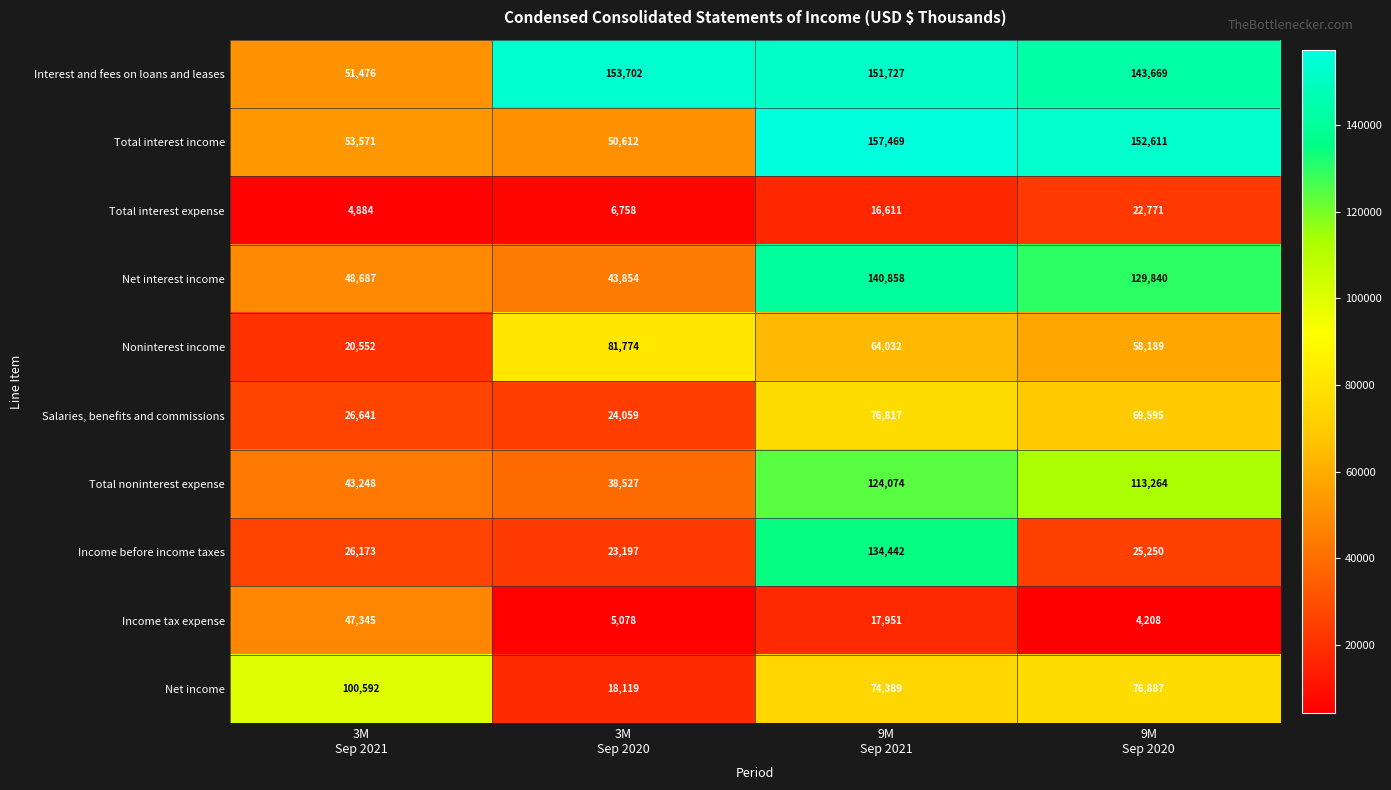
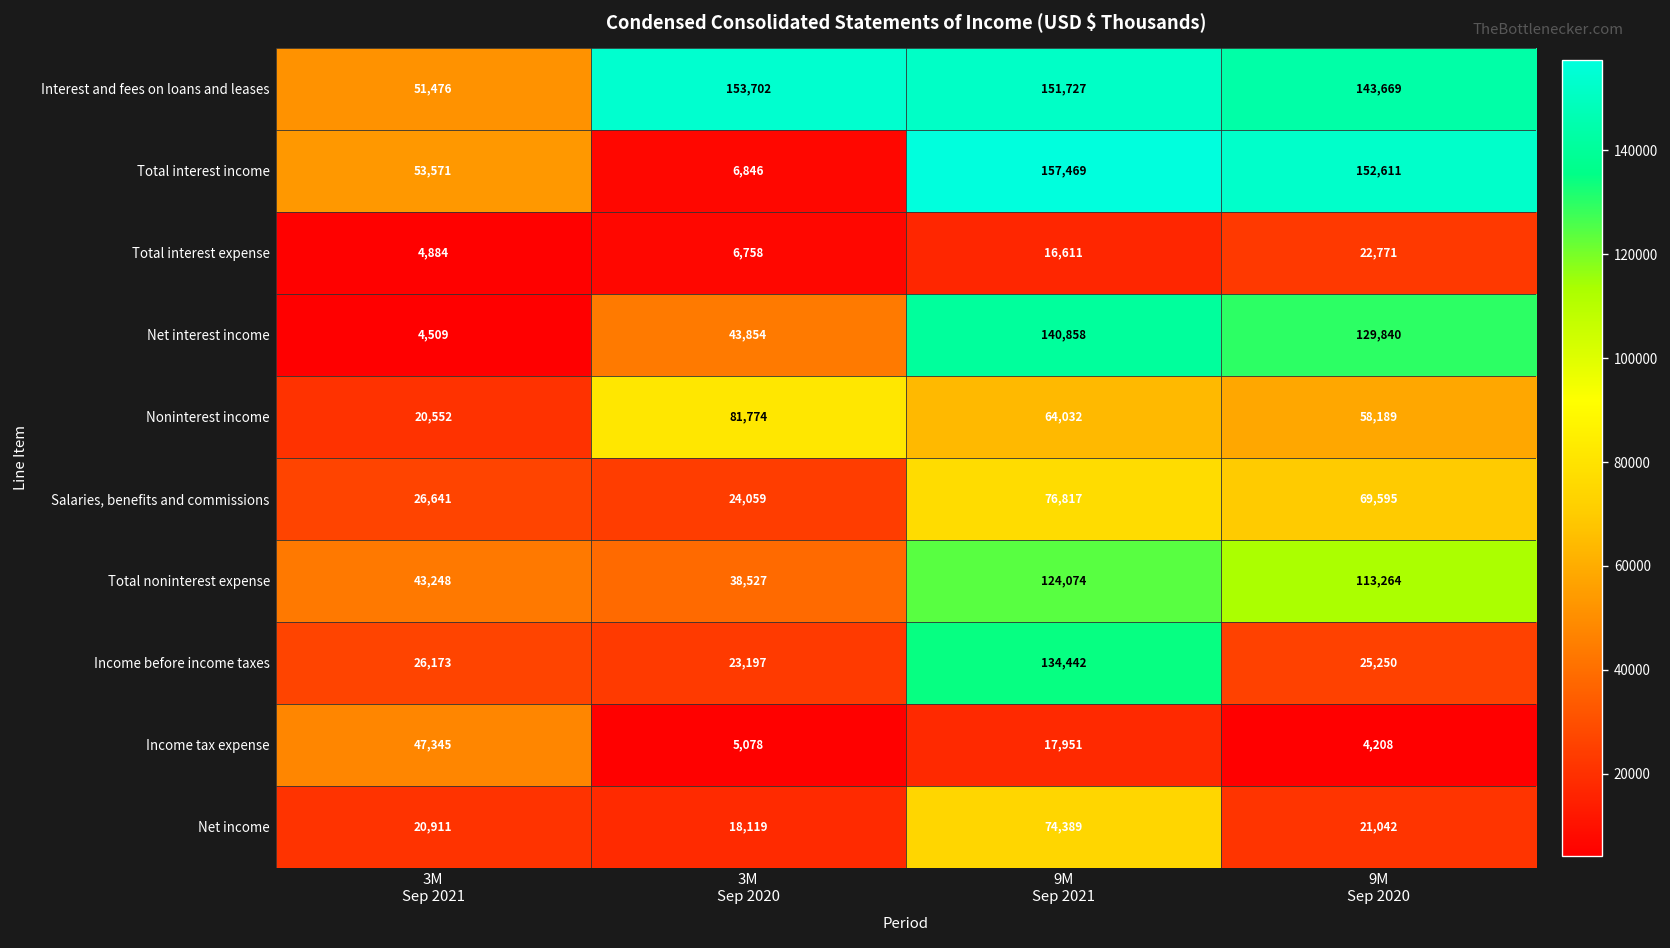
Total interest income, 3M Sep 2020: 50,612 -> 6,846
Net interest income, 3M Sep 2021: 48,687 -> 4,509
Net income, 3M Sep 2021: 100,592 -> 20,911
Net income, 9M Sep 2020: 76,887 -> 21,042
